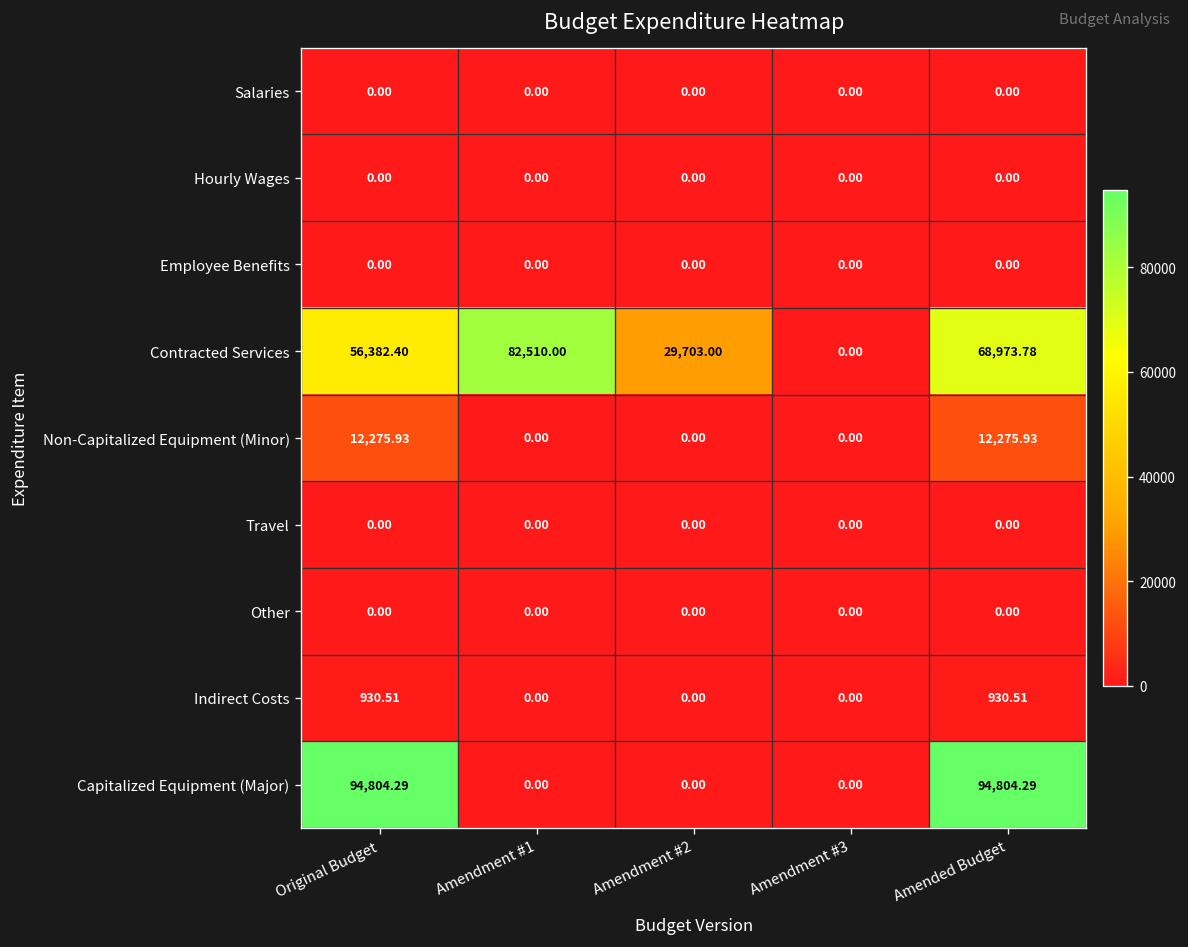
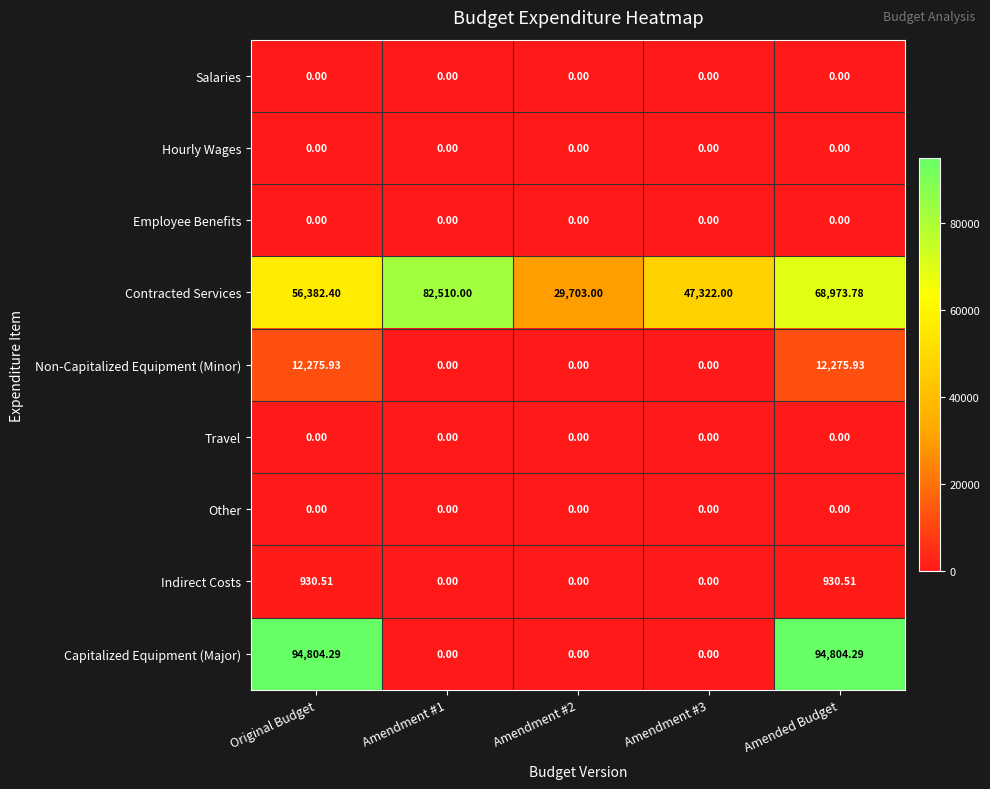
Contracted Services, Amendment #3: 0.00 -> 47,322.00
